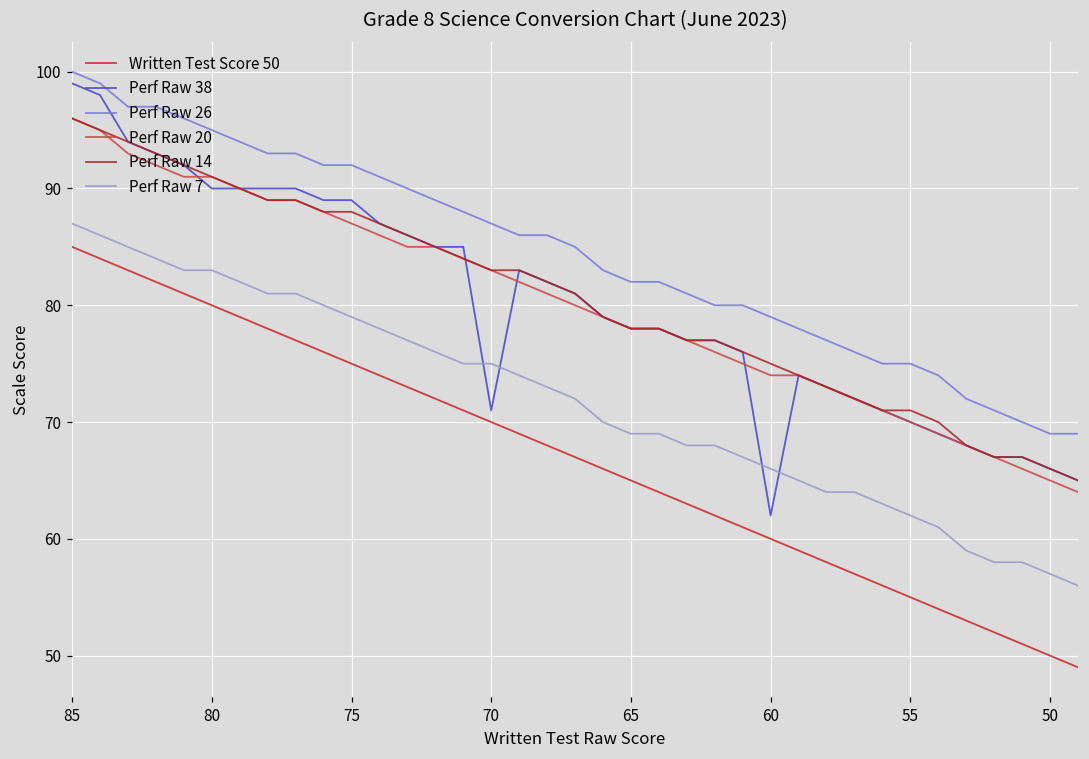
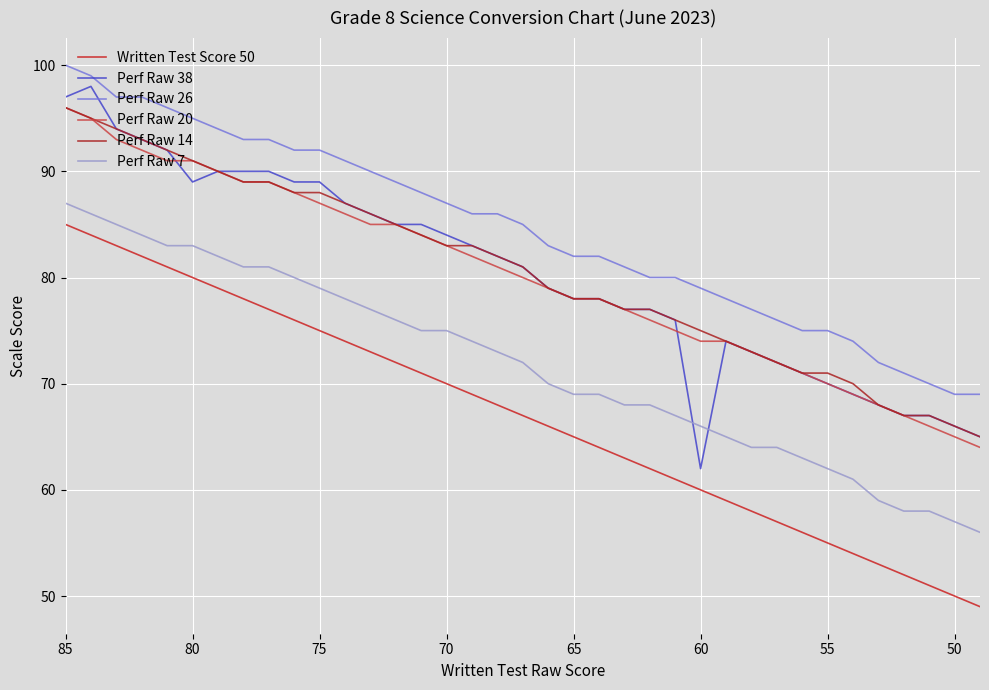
Perf Raw 38, 85: 99 -> 97
Perf Raw 38, 80: 90 -> 89
Perf Raw 38, 70: 71 -> 84
